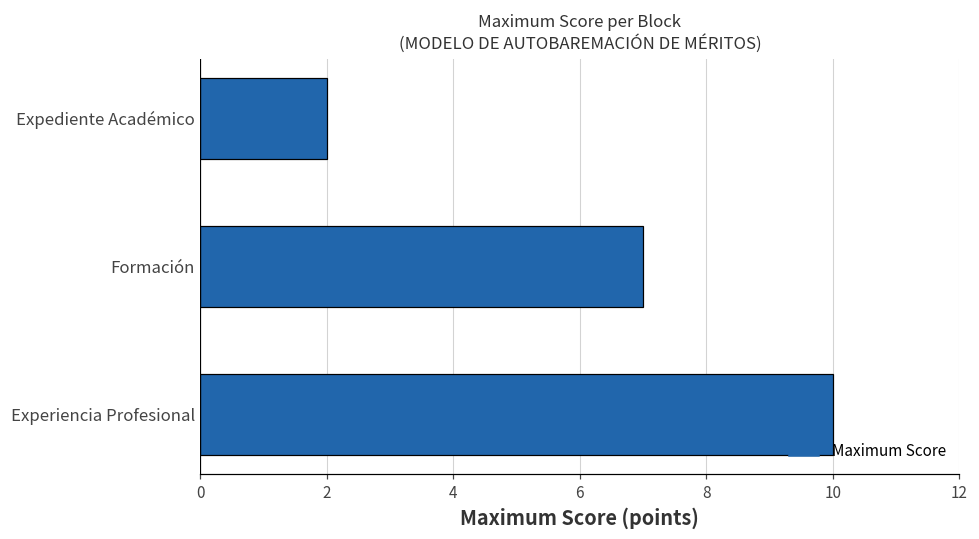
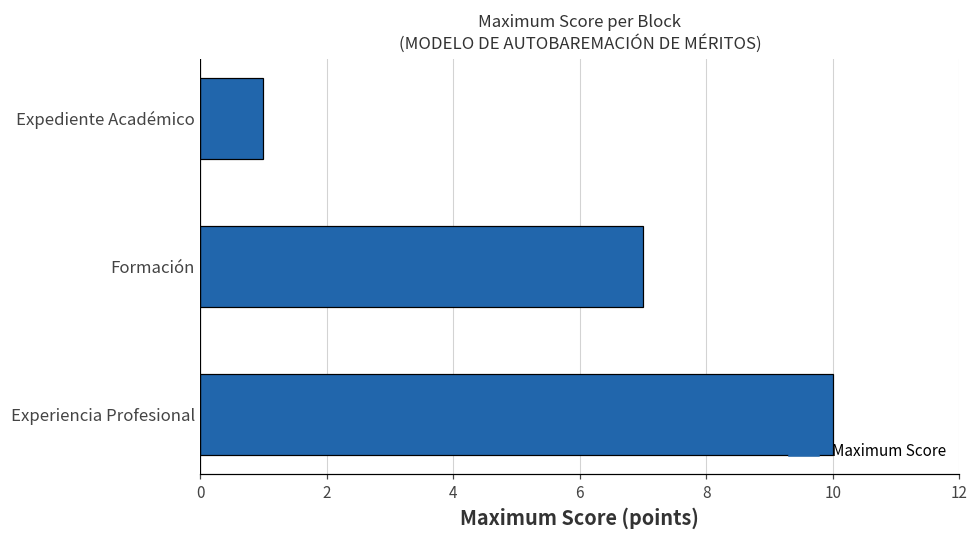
Expediente Académico: 2 -> 1
